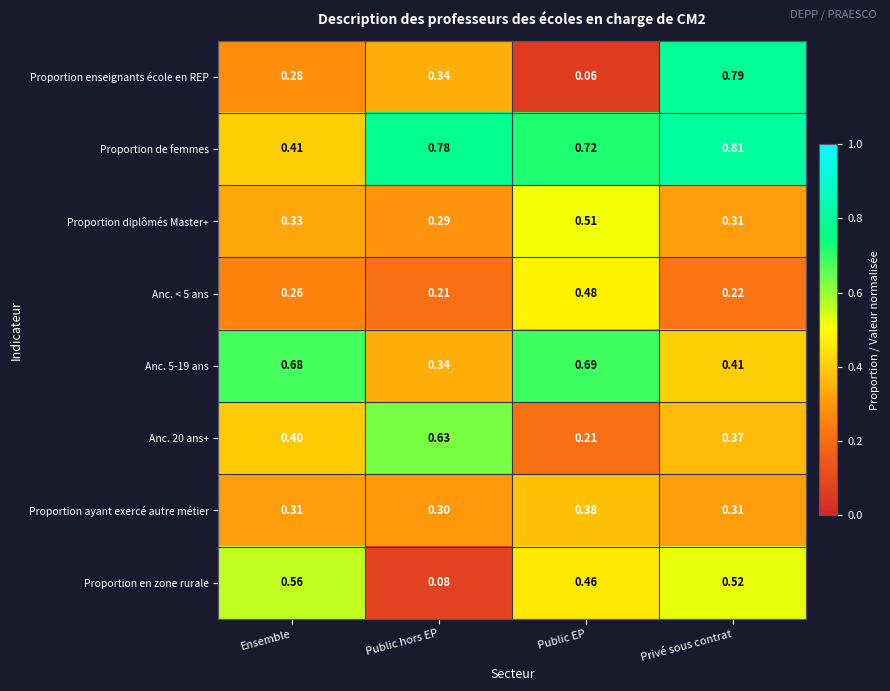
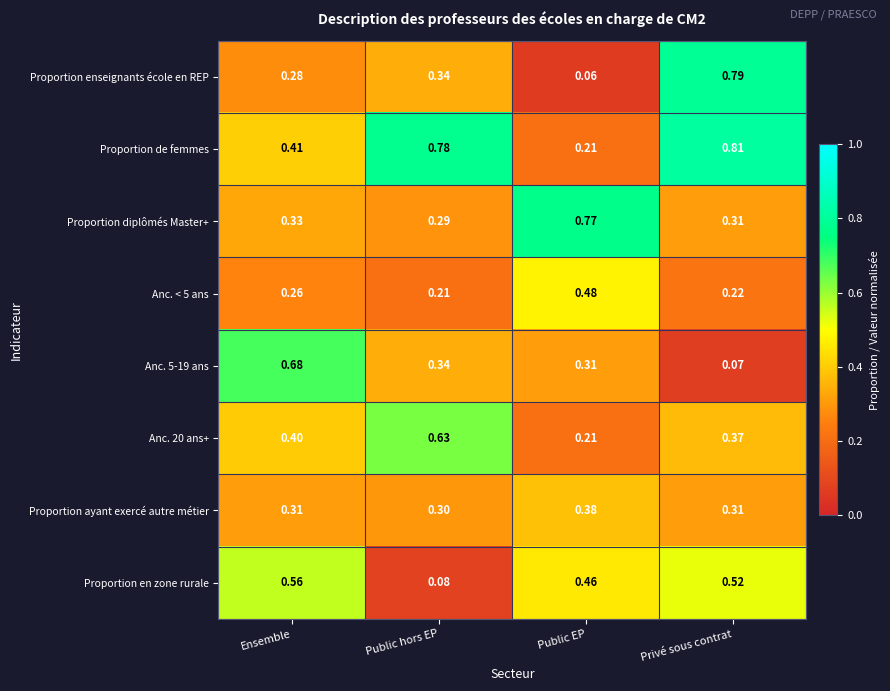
Proportion de femmes, Public EP: 0.72 -> 0.21
Proportion diplômés Master+, Public EP: 0.51 -> 0.77
Anc. 5-19 ans, Public EP: 0.69 -> 0.31
Anc. 5-19 ans, Privé sous contrat: 0.41 -> 0.07
